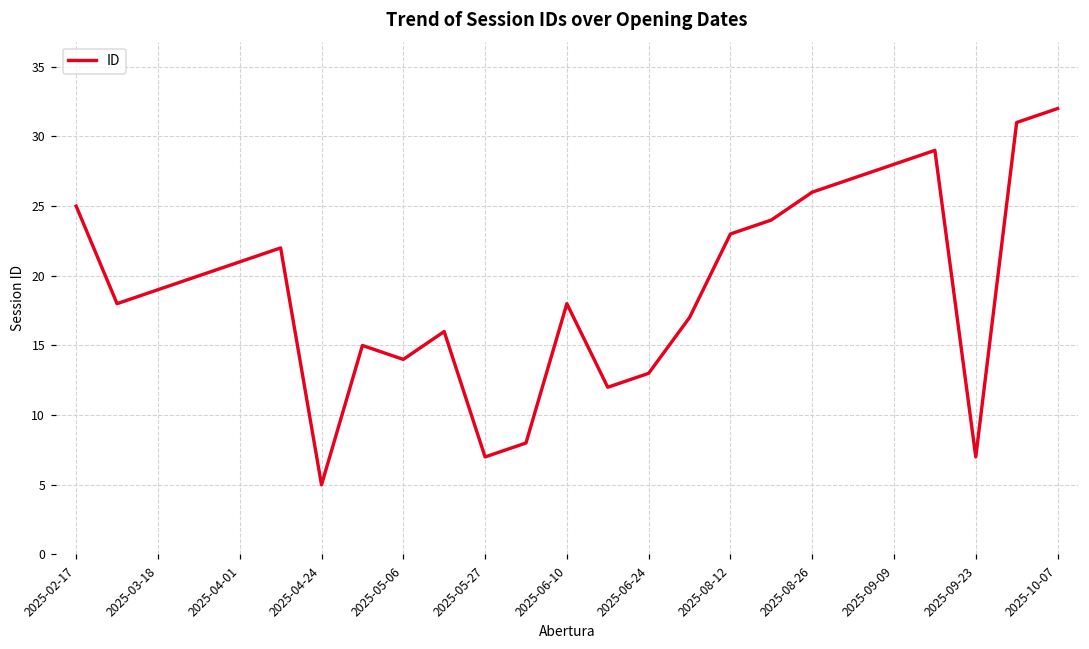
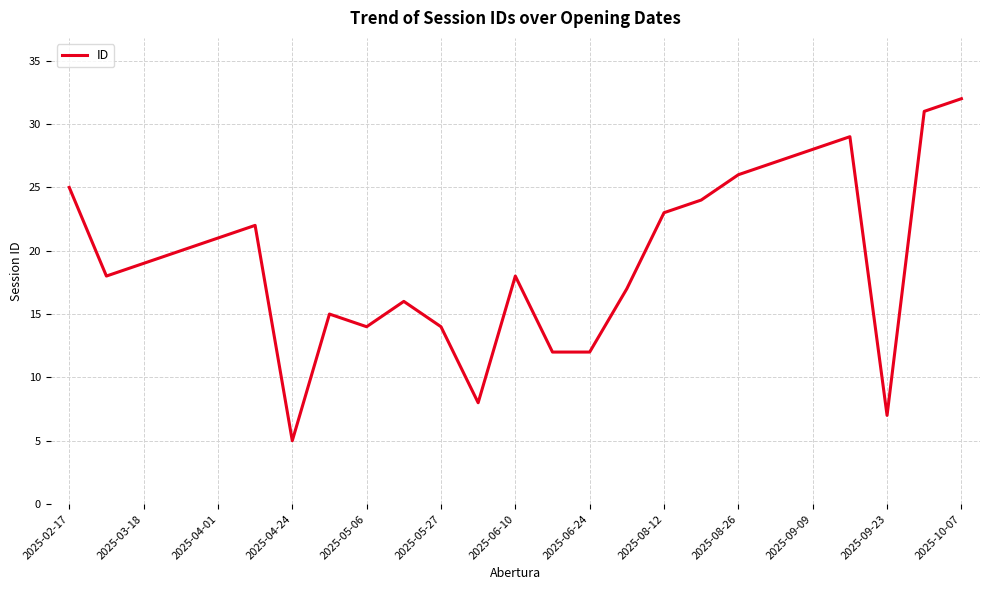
2025-05-27: 7 -> 14
2025-06-24: 13 -> 12
